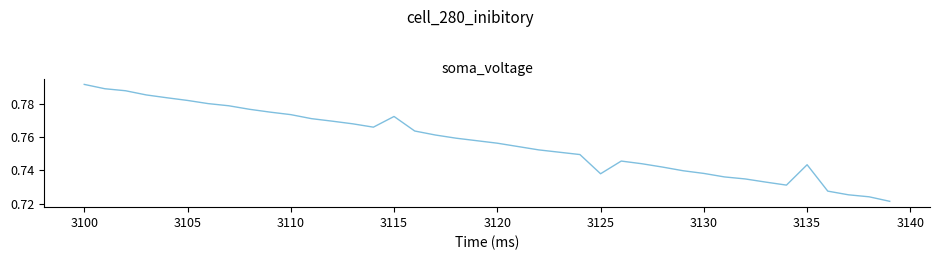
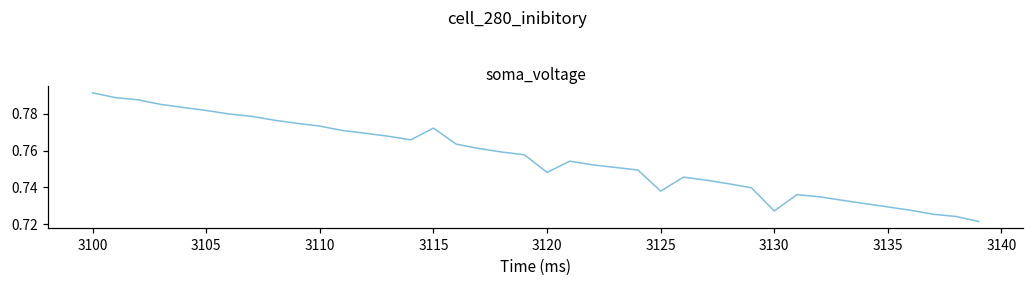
3120: 0.756 -> 0.748
3130: 0.738 -> 0.727
3135: 0.743 -> 0.729
